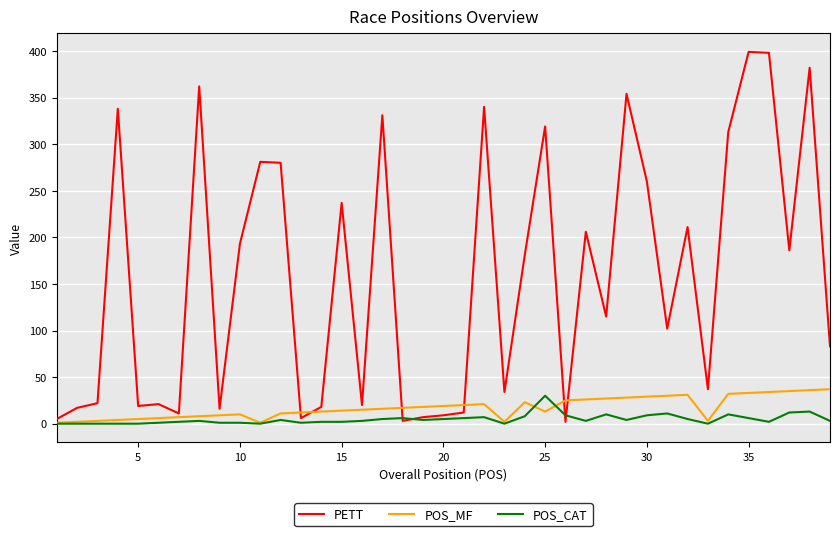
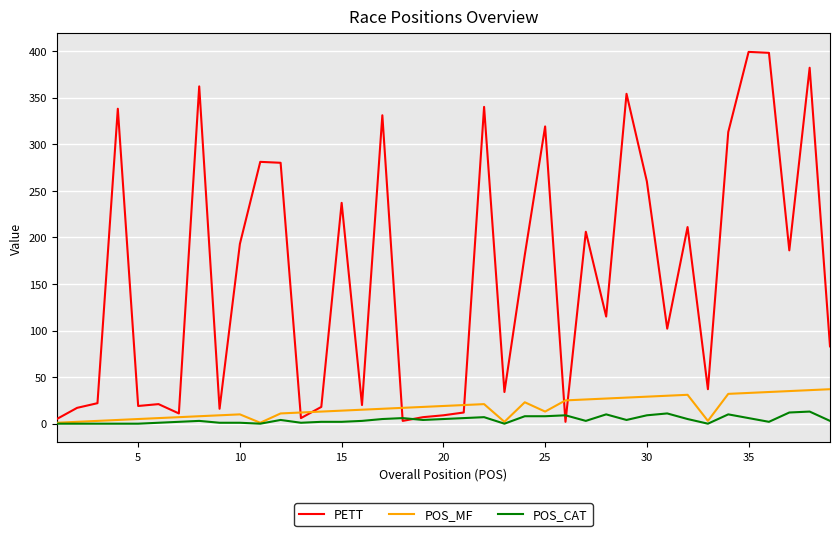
POS_CAT, 25: 30 -> 10
